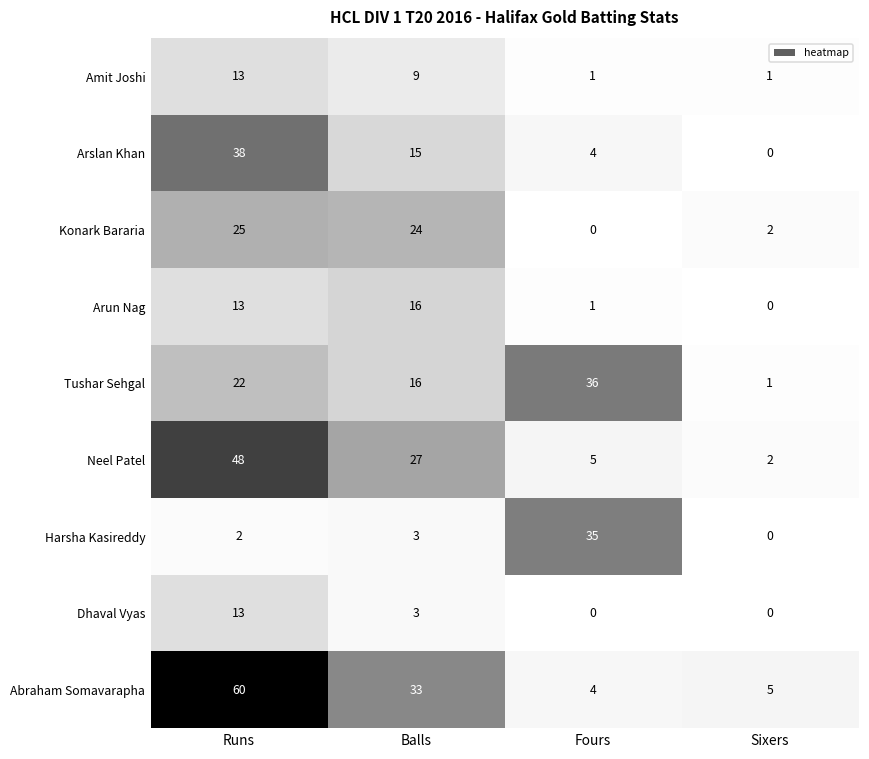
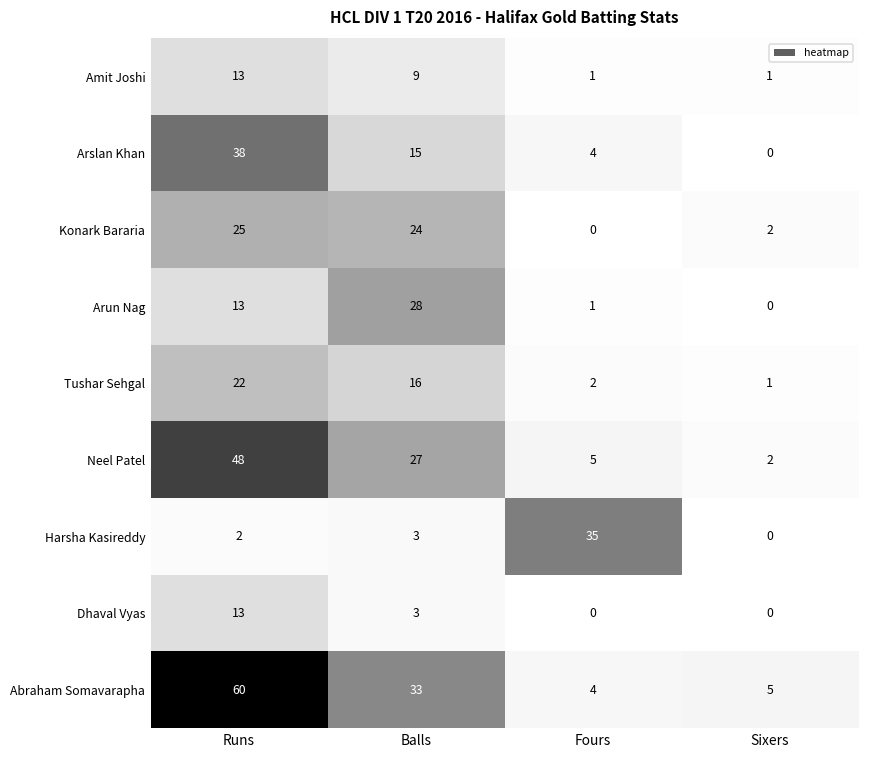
Arun Nag, Balls: 16 -> 28
Tushar Sehgal, Fours: 36 -> 2
